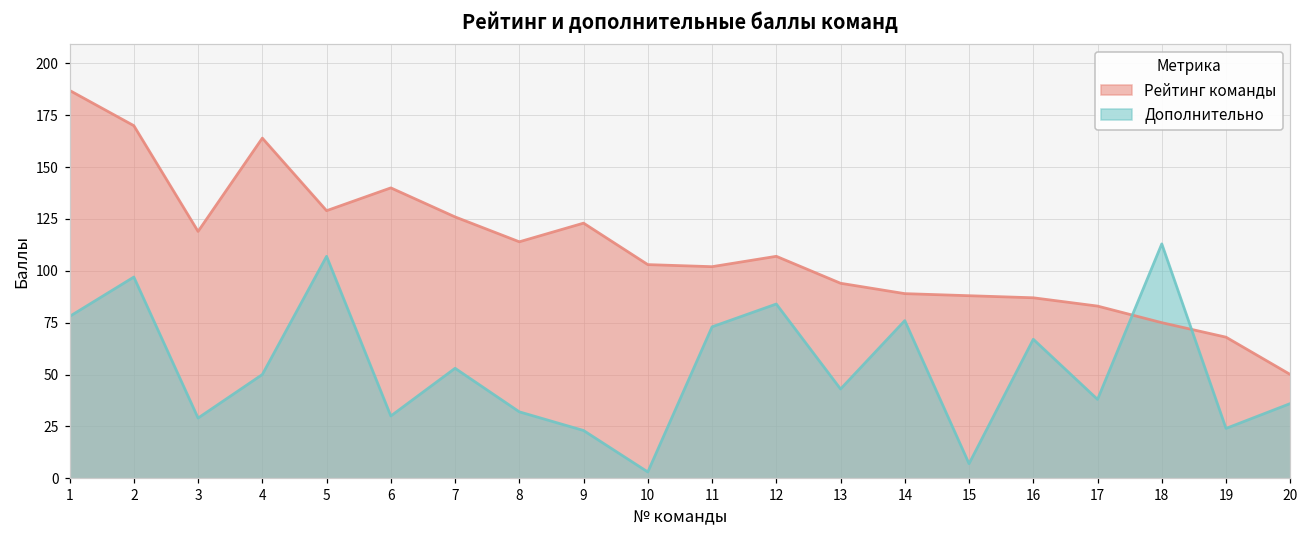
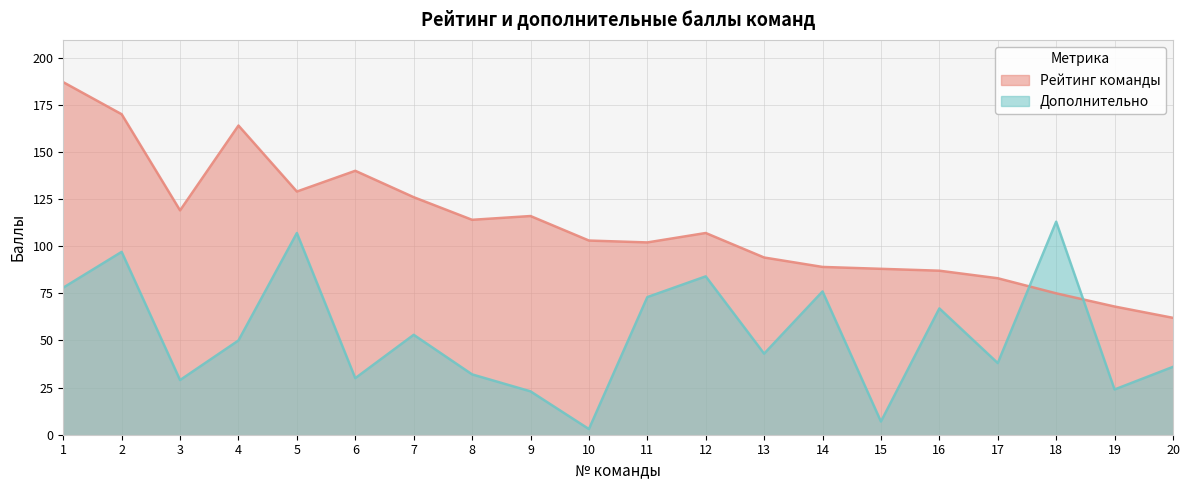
Рейтинг команды, 9: 123 -> 116
Рейтинг команды, 20: 50 -> 62
